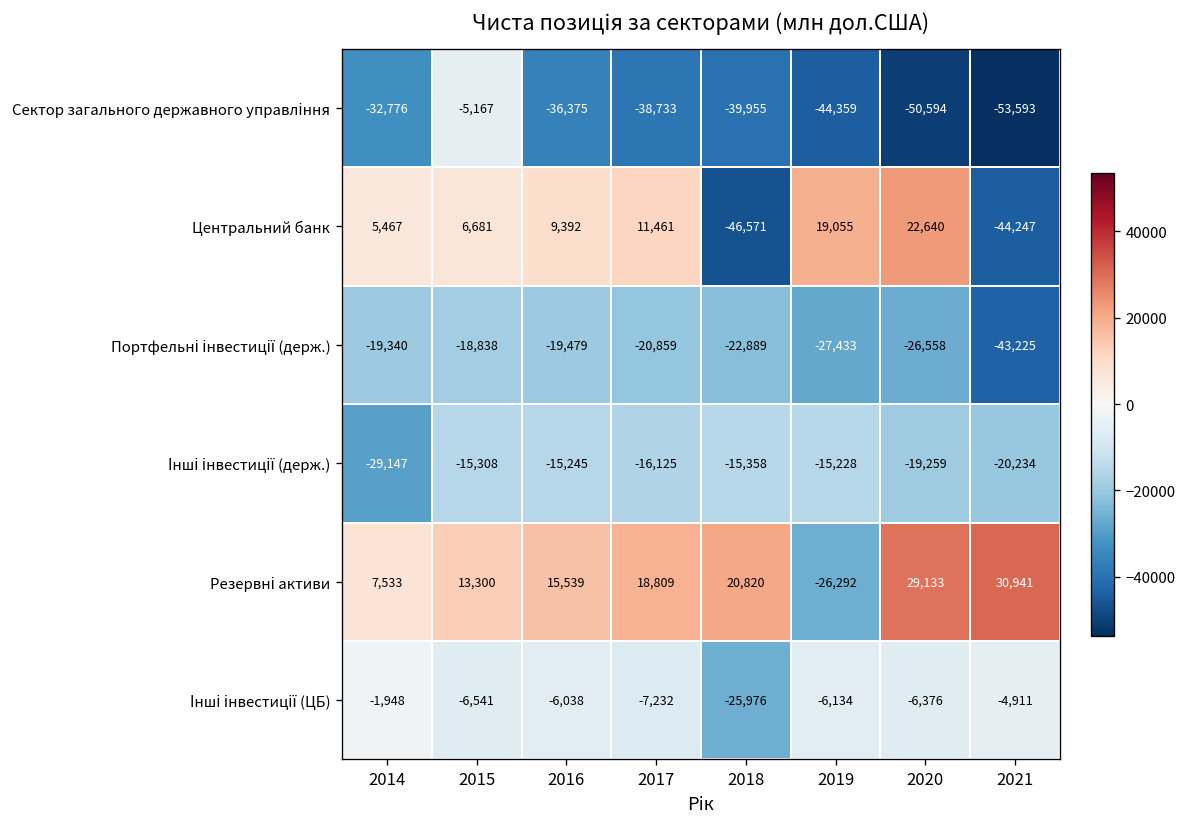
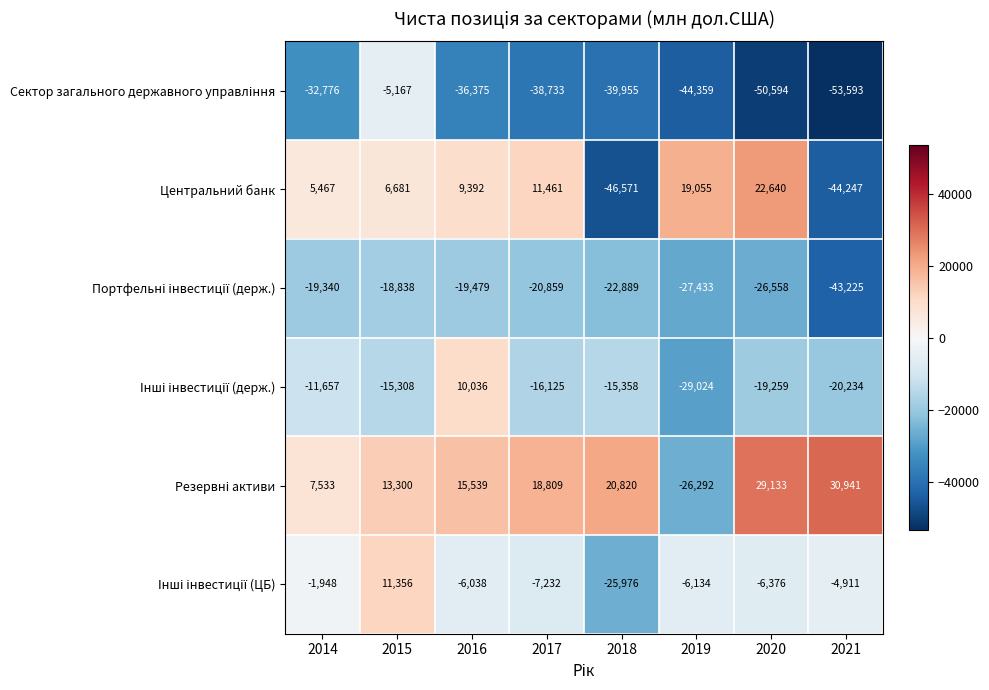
Інші інвестиції (держ.), 2014: -29,147 -> -11,657
Інші інвестиції (держ.), 2016: -15,245 -> 10,036
Інші інвестиції (держ.), 2019: -15,228 -> -29,024
Інші інвестиції (ЦБ), 2015: -6,541 -> 11,356
